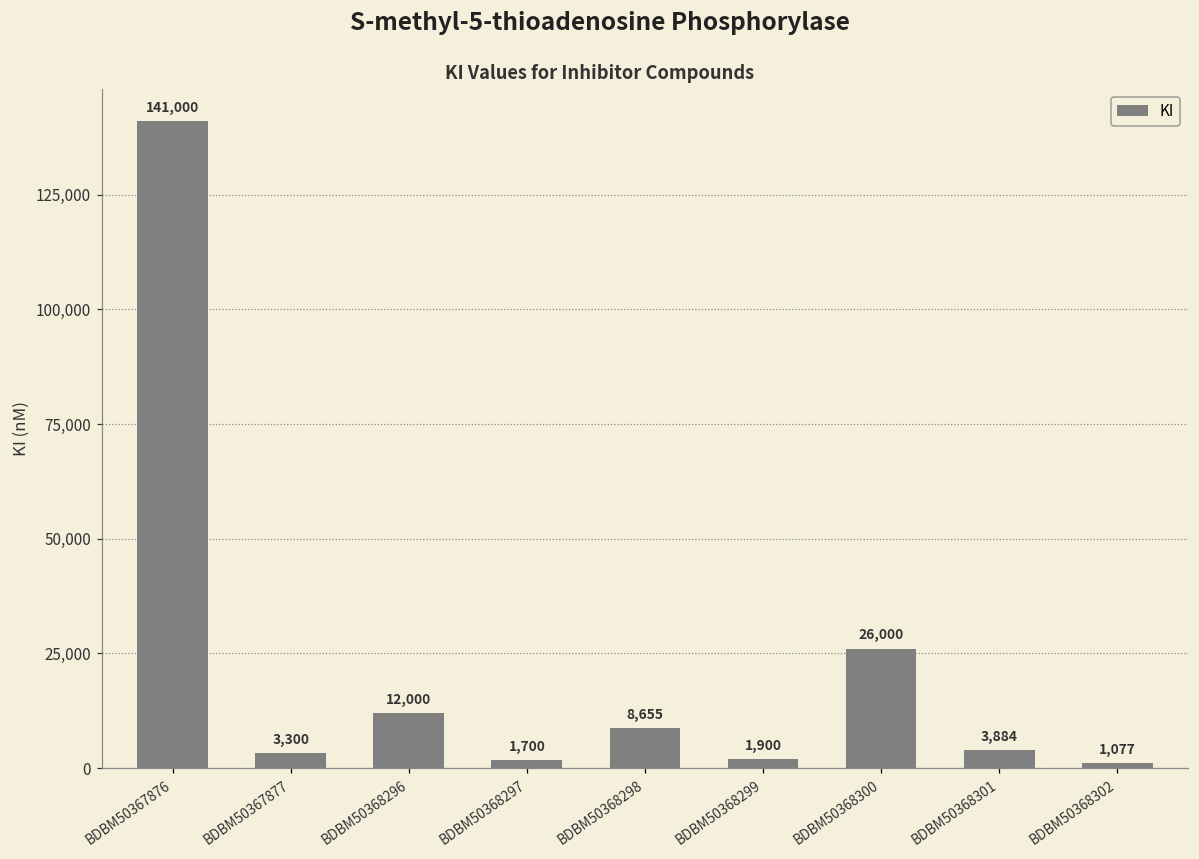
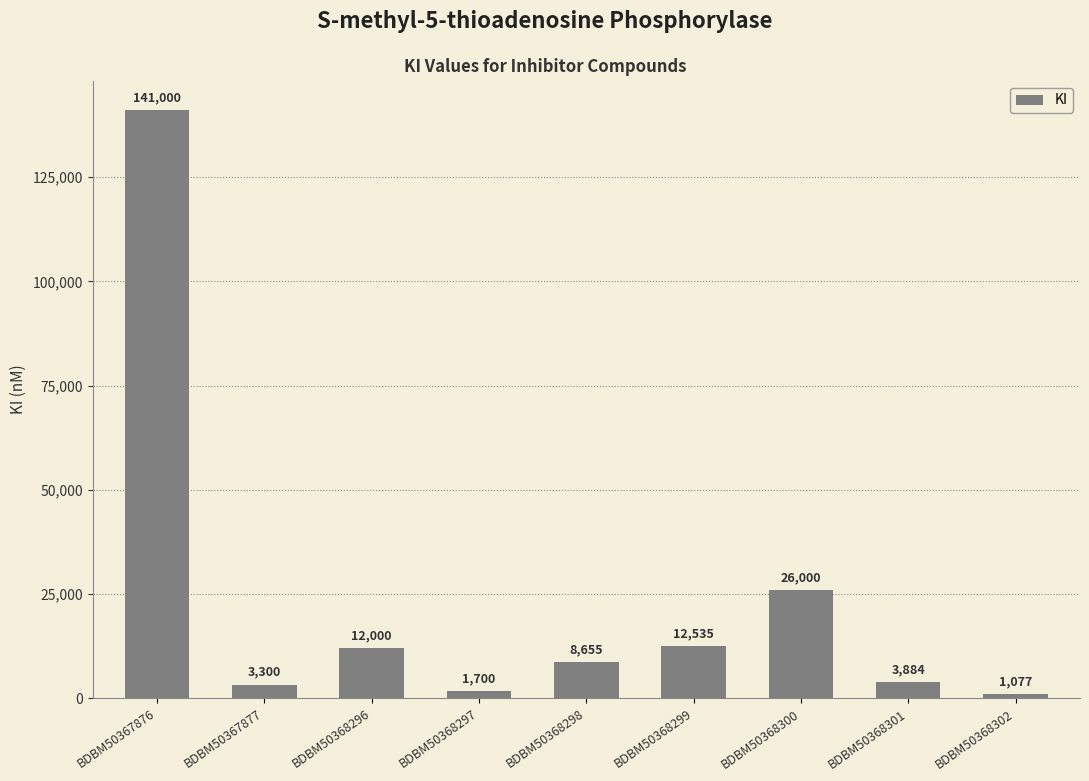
BDBM50368299: 1,900 -> 12,535
